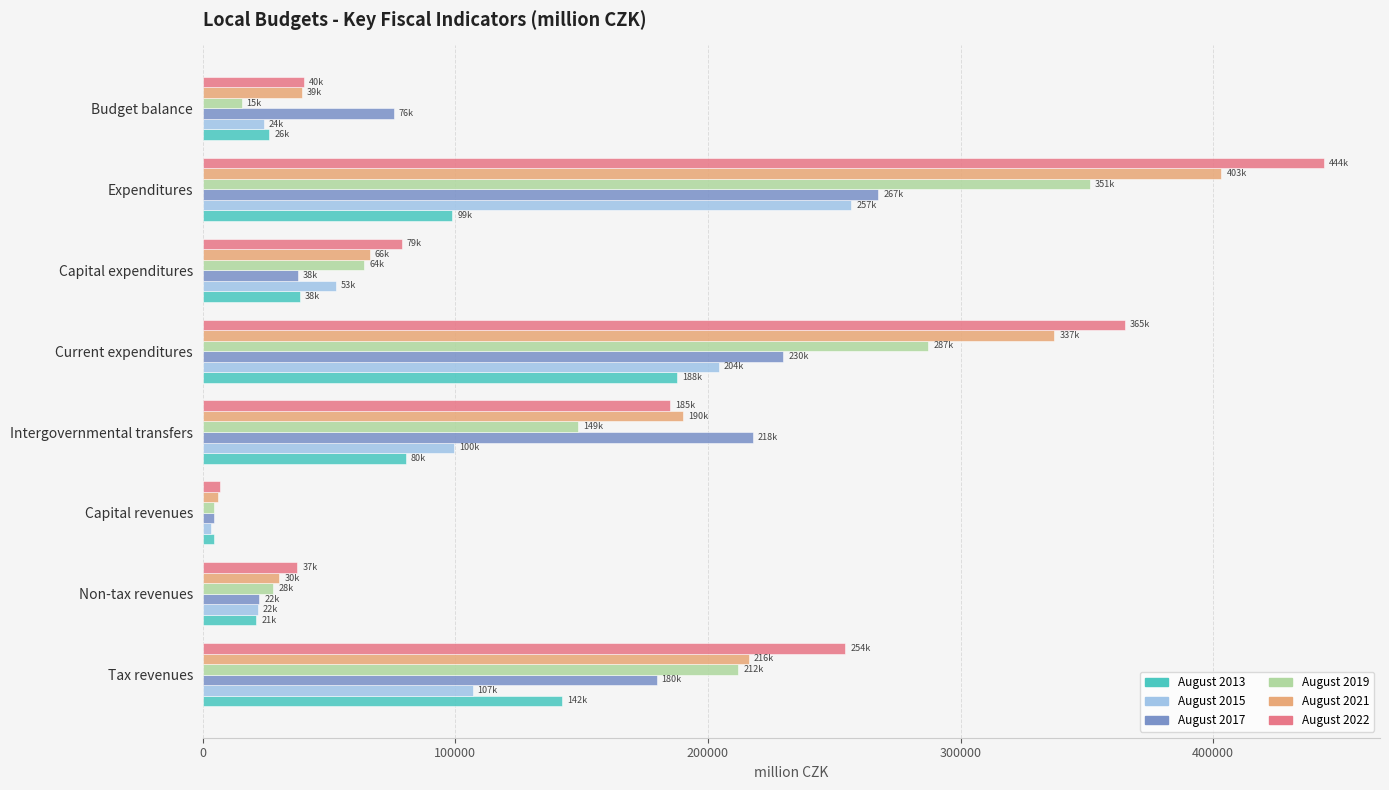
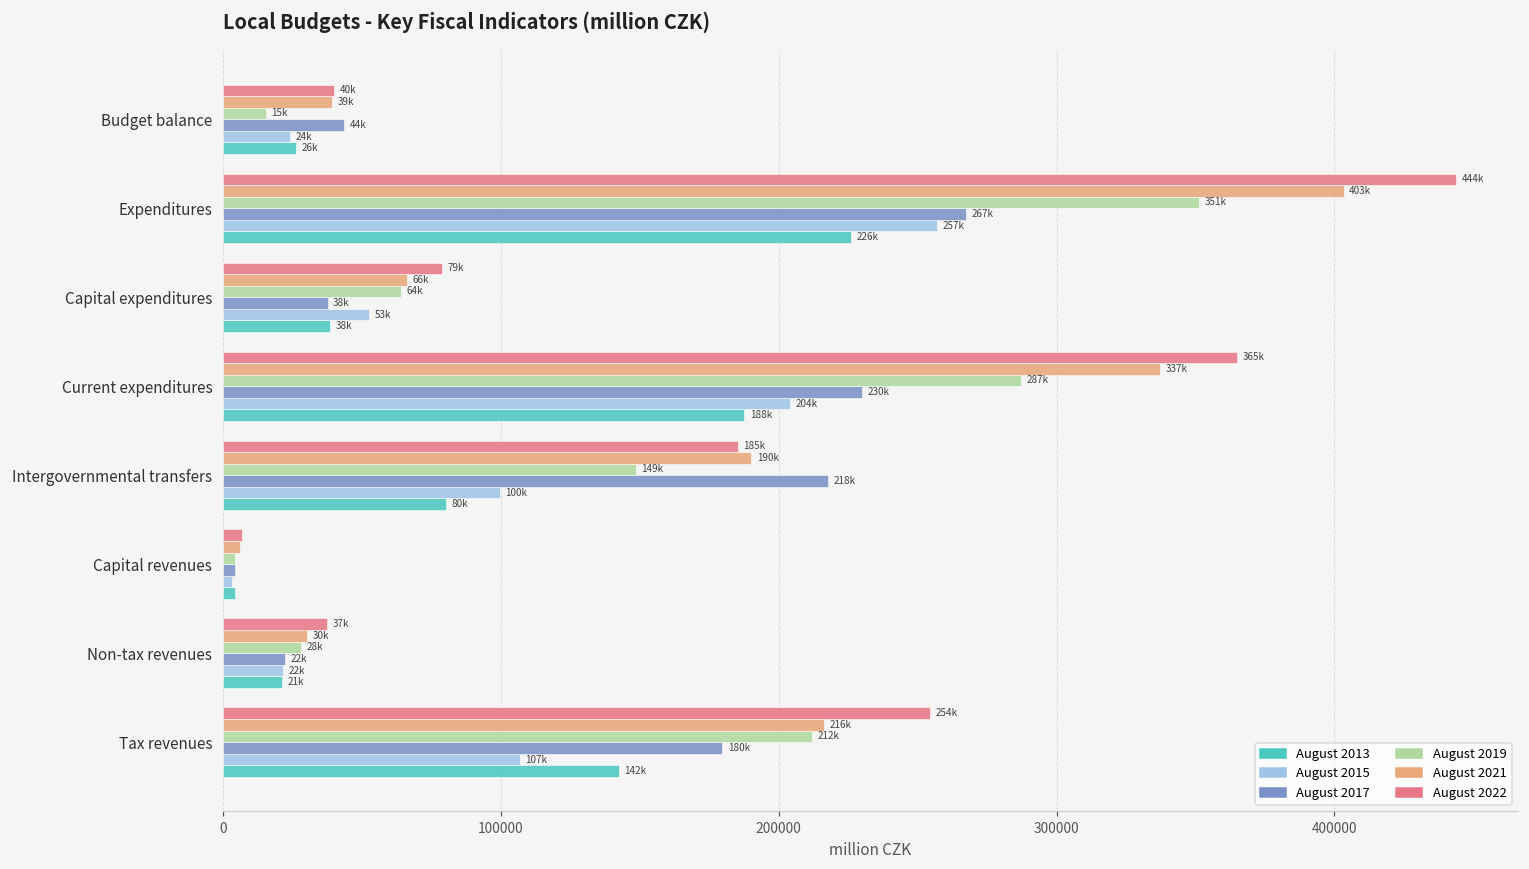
August 2017, Budget balance: 76k -> 44k
August 2013, Expenditures: 99k -> 226k
